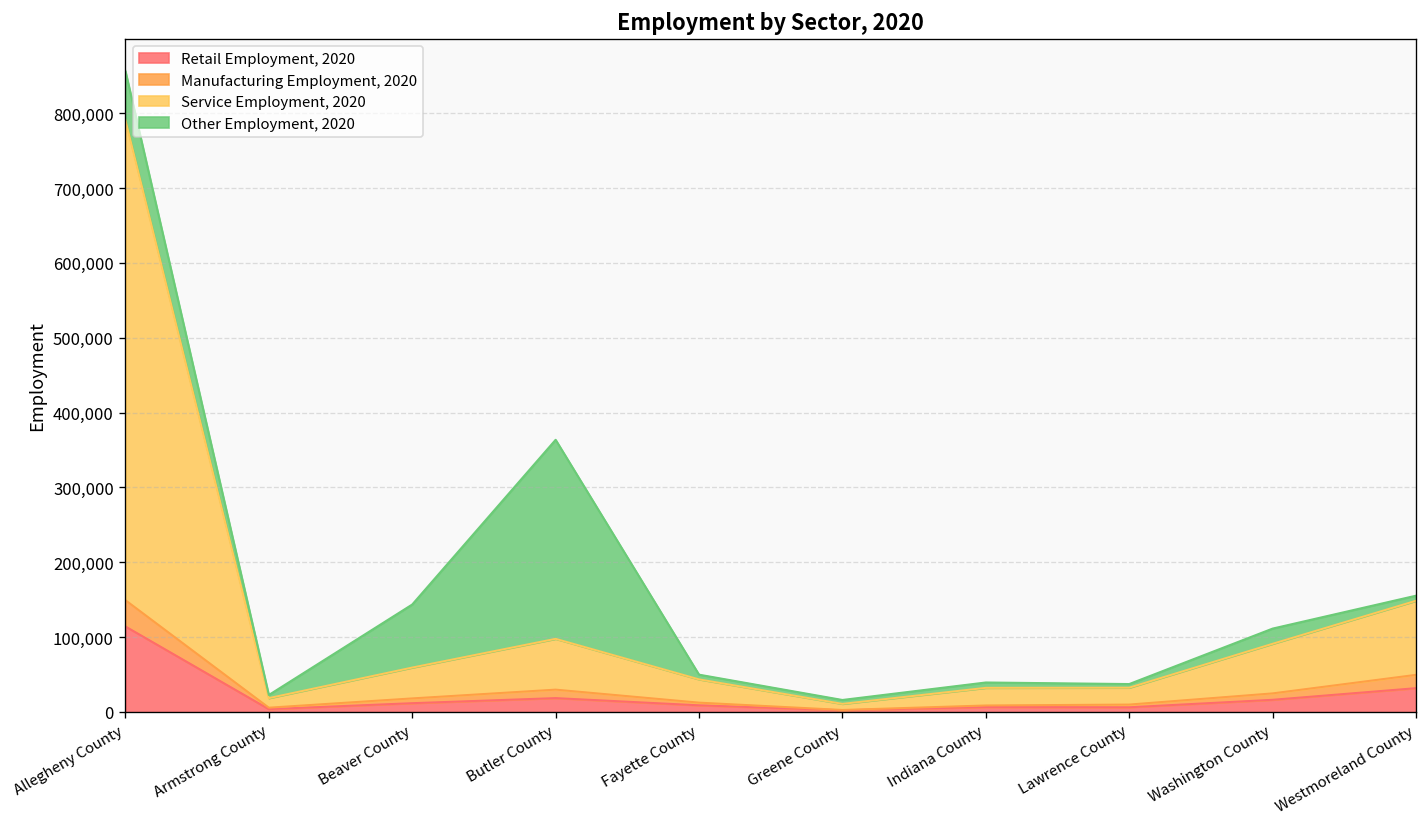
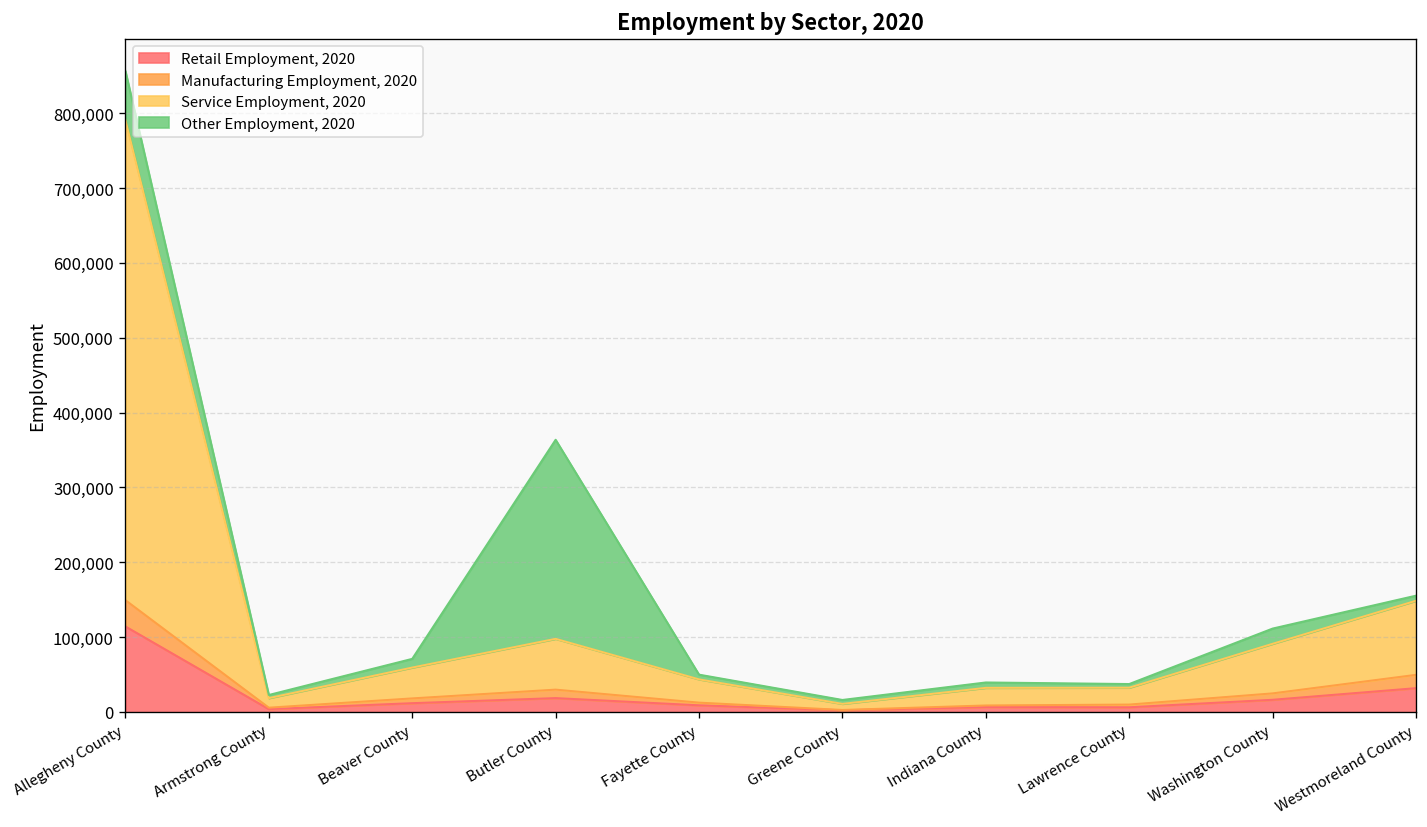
Other Employment, 2020, Beaver County: 80,000 -> 10,000
